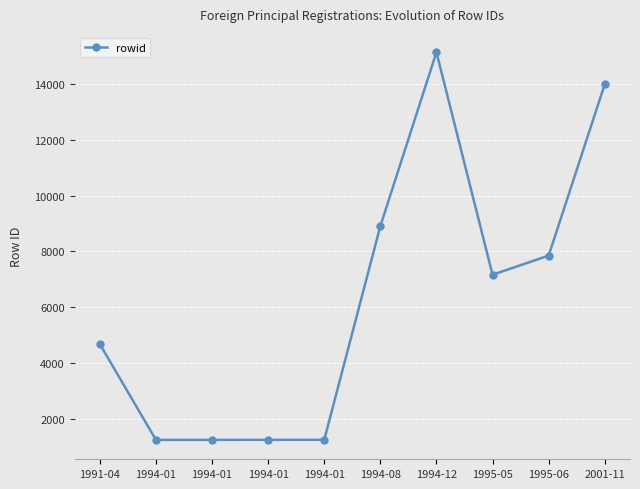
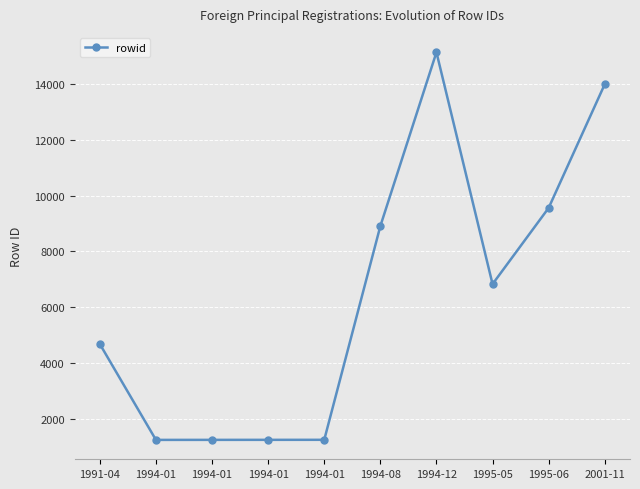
1995-05: 7200 -> 6800
1995-06: 7900 -> 9600
